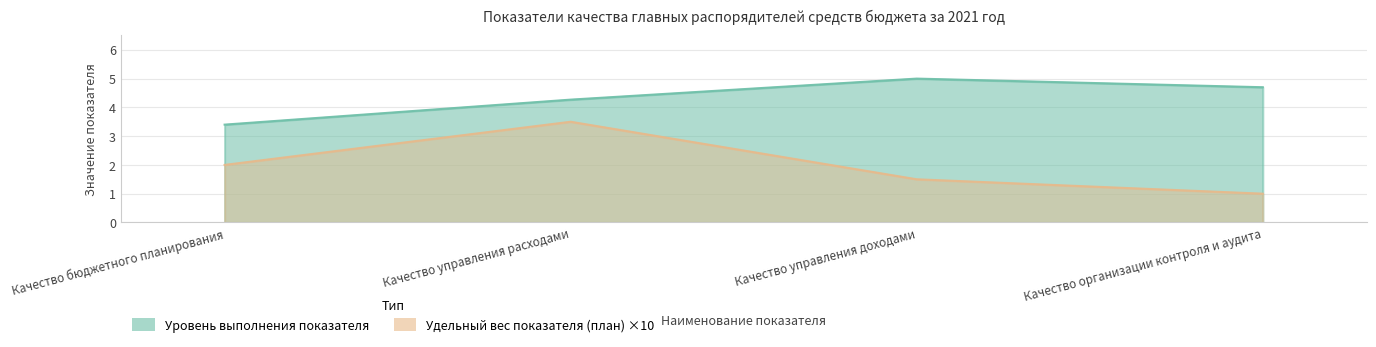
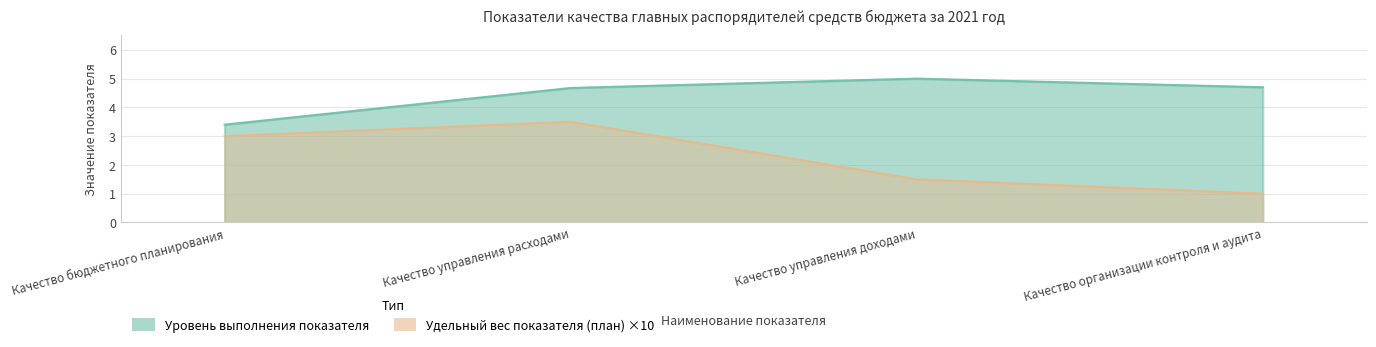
Удельный вес показателя (план) ×10, Качество бюджетного планирования: 2.0 -> 3.0
Уровень выполнения показателя, Качество управления расходами: 4.3 -> 4.7
